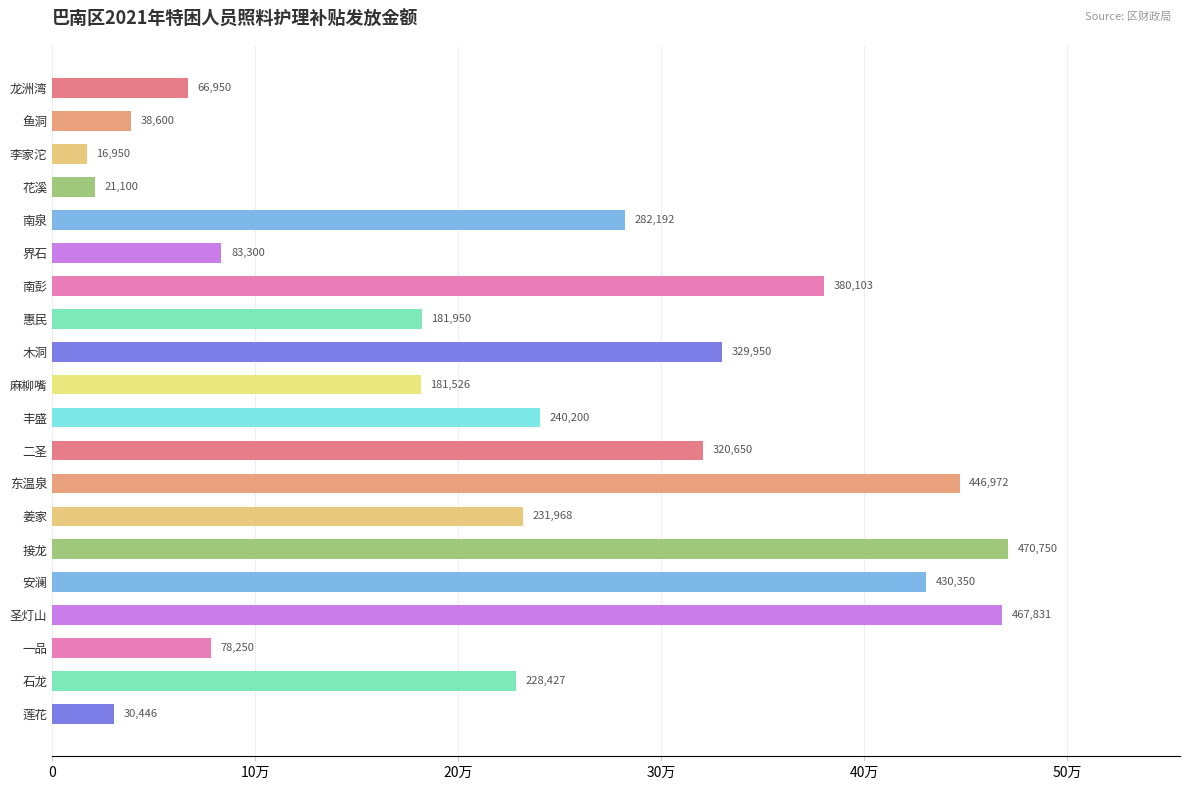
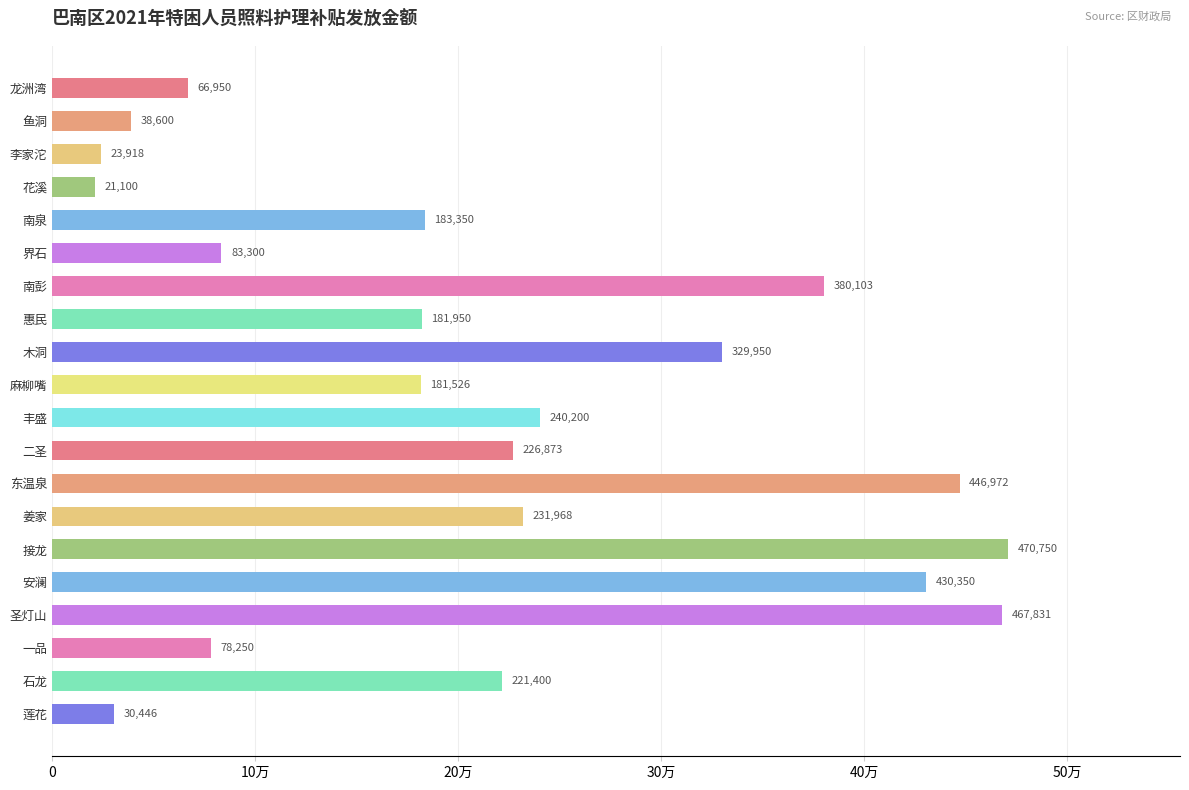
李家沱: 16,950 -> 23,918
南泉: 282,192 -> 183,350
二圣: 320,650 -> 226,873
石龙: 228,427 -> 221,400
